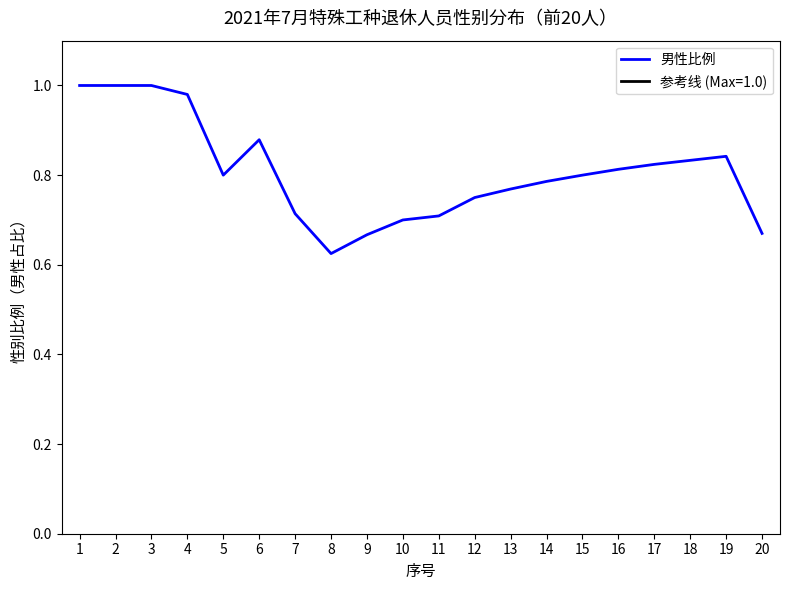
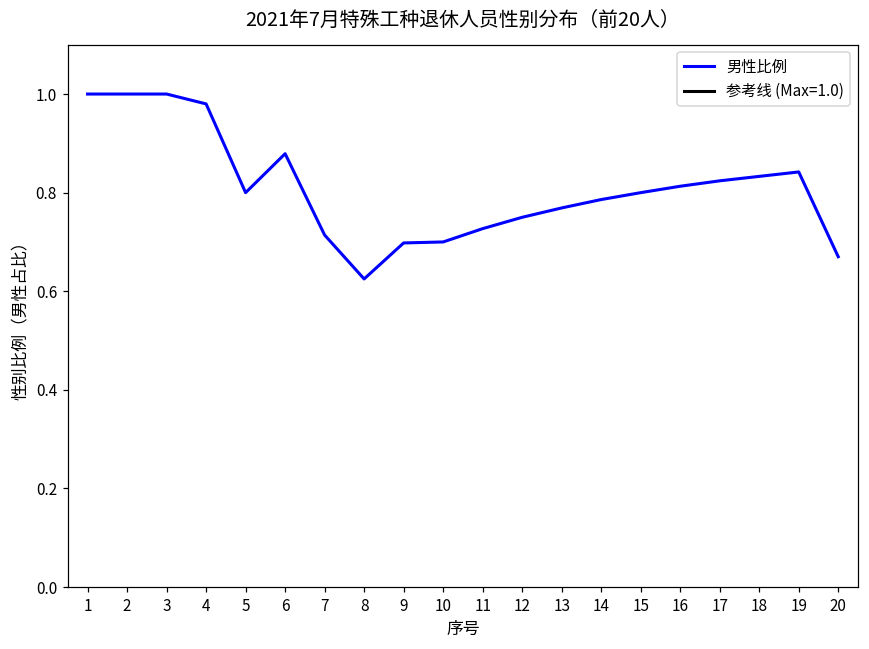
9: 0.67 -> 0.70
11: 0.71 -> 0.73
